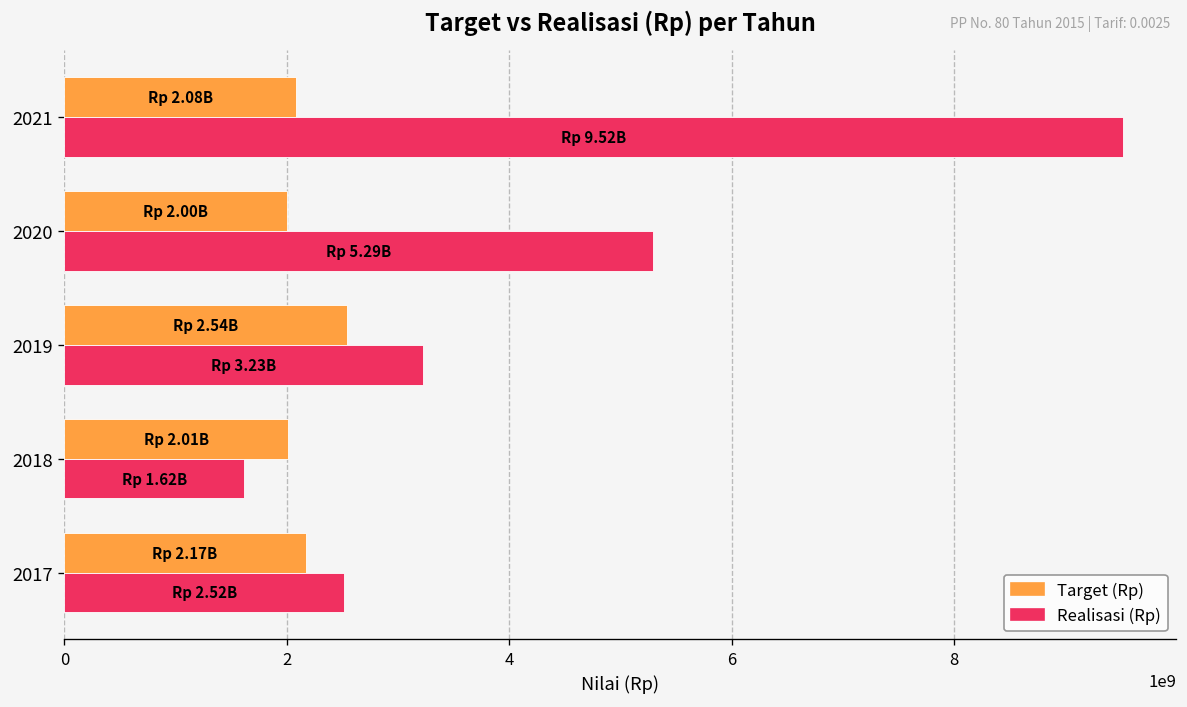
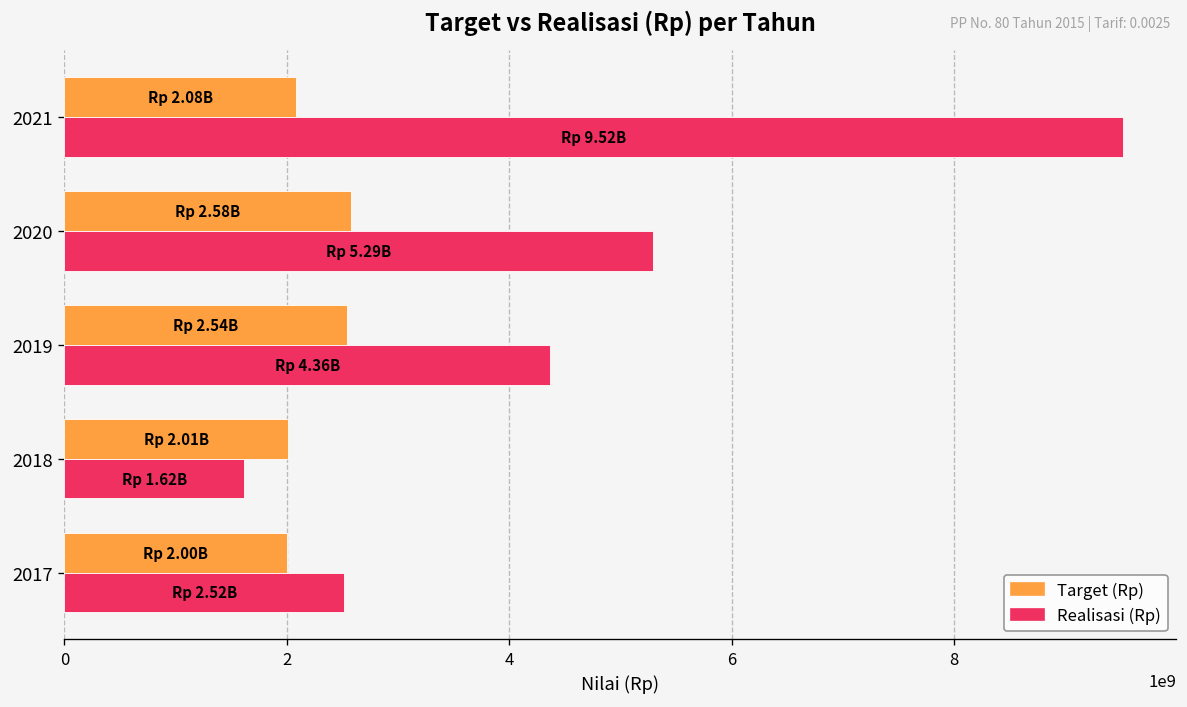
Target (Rp), 2020: 2.00B -> 2.58B
Realisasi (Rp), 2019: 3.23B -> 4.36B
Target (Rp), 2017: 2.17B -> 2.00B
